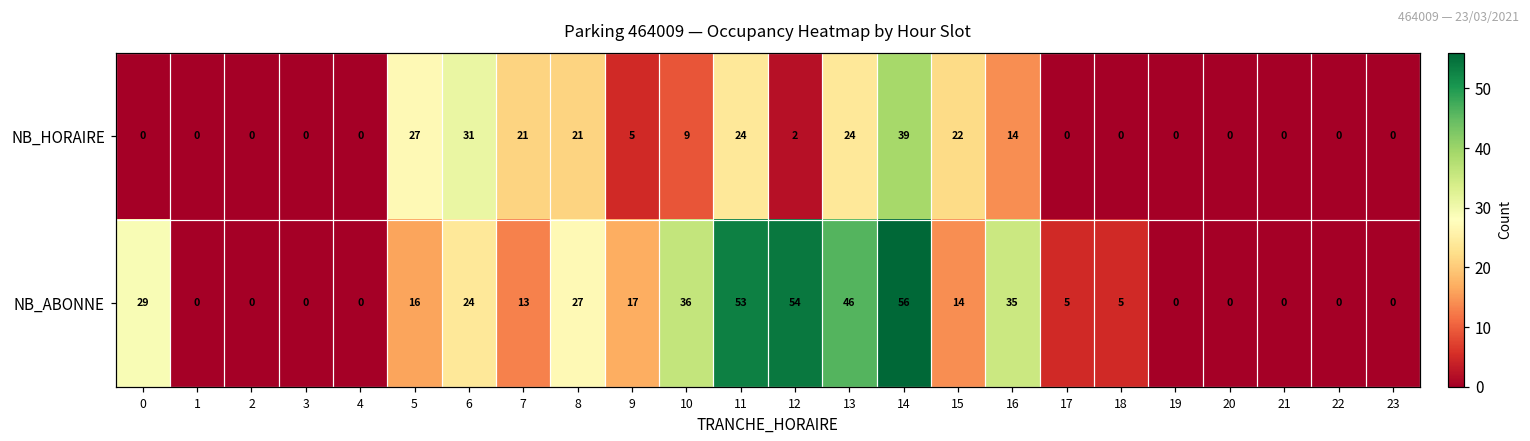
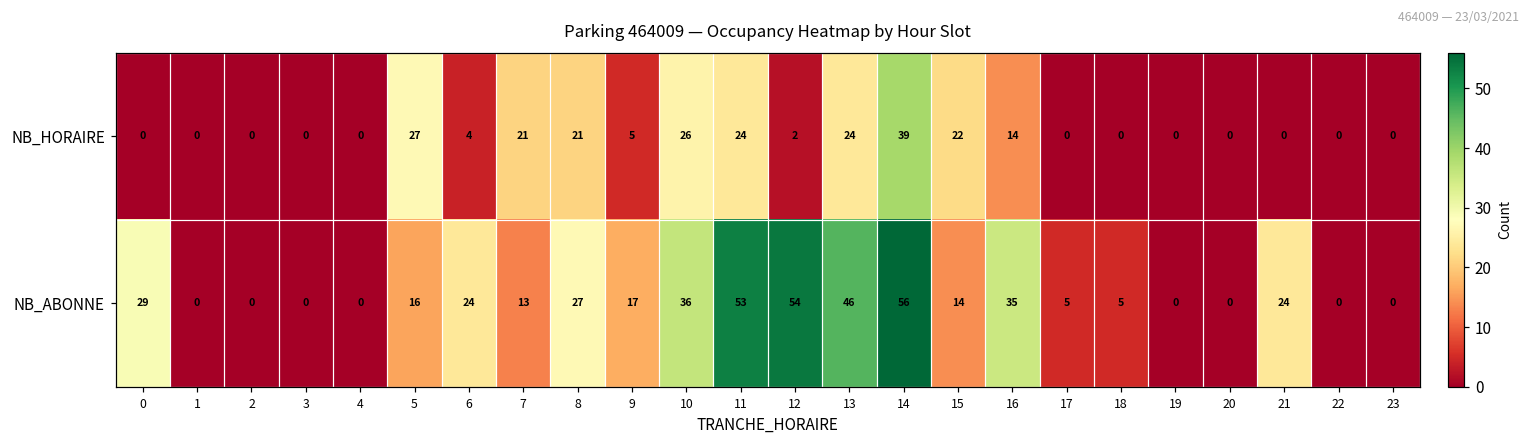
NB_HORAIRE, 6: 31 -> 4
NB_HORAIRE, 10: 9 -> 26
NB_ABONNE, 21: 0 -> 24
